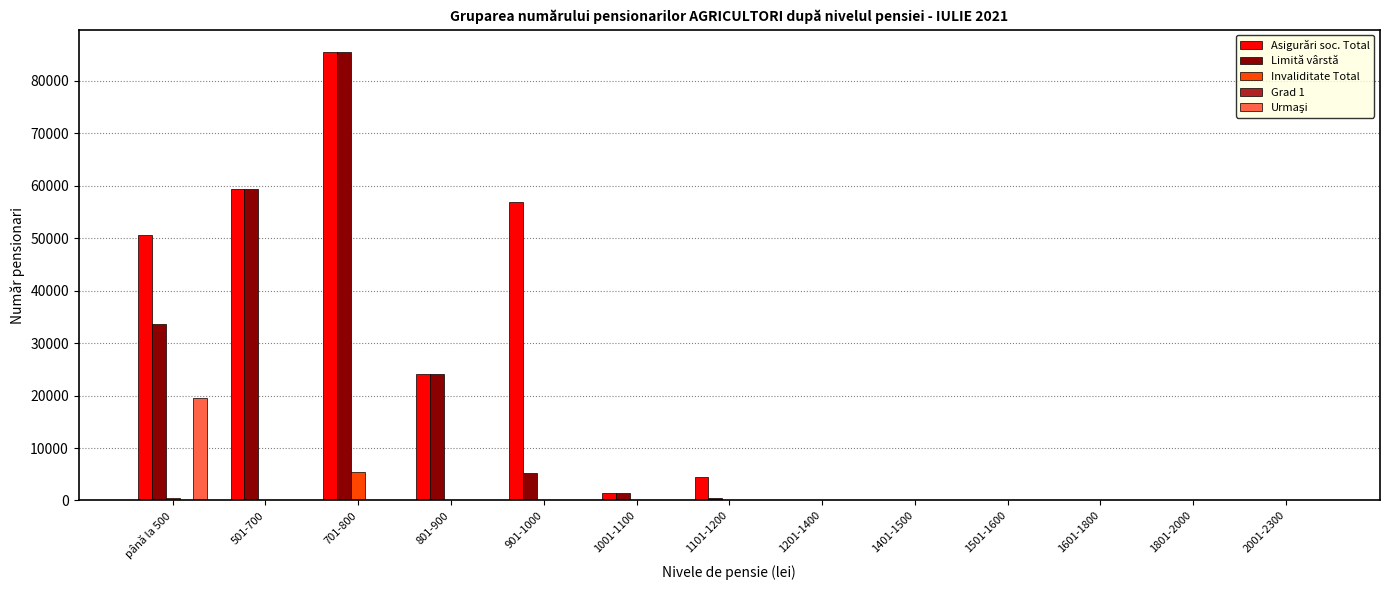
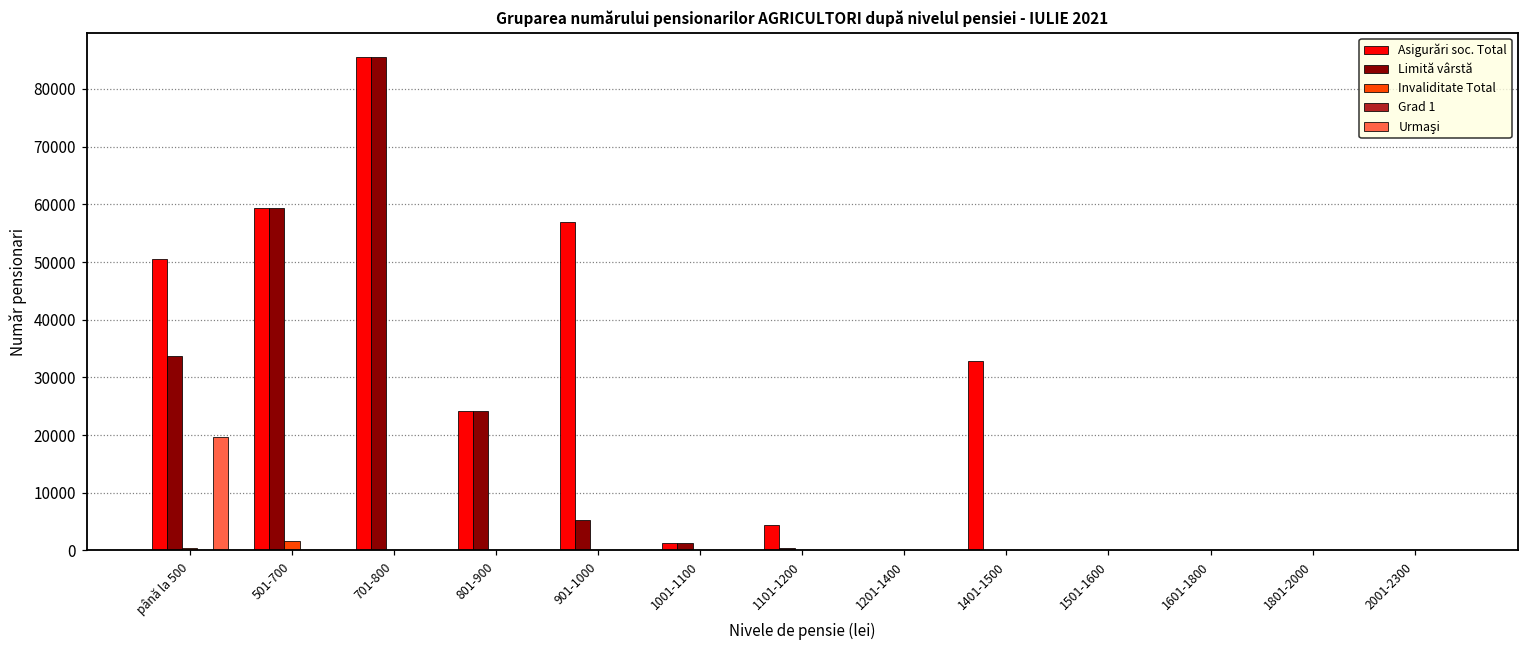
Invaliditate Total, 501-700: 0 -> 2000
Invaliditate Total, 701-800: 5000 -> 0
Asigurări soc. Total, 1401-1500: 0 -> 33000
